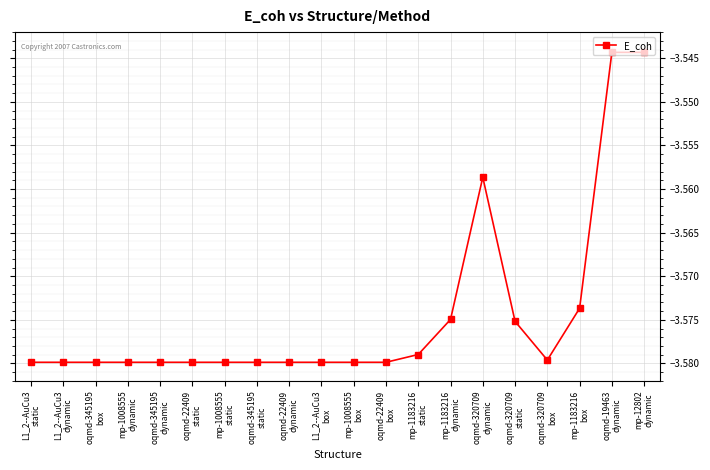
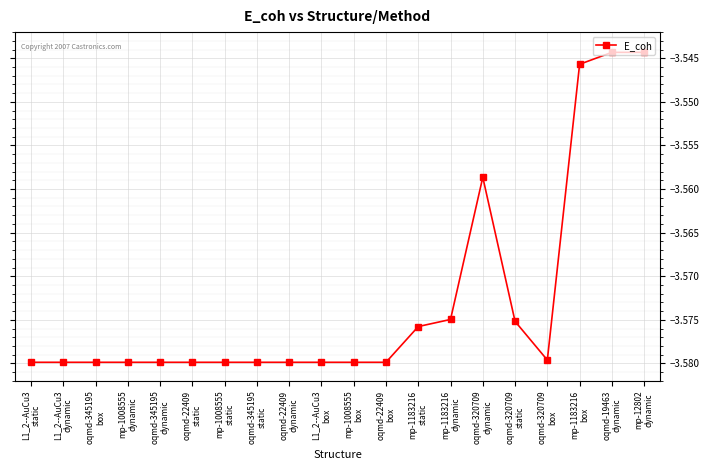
mp-1183216 static: -3.579 -> -3.576
mp-1183216 box: -3.574 -> -3.546
